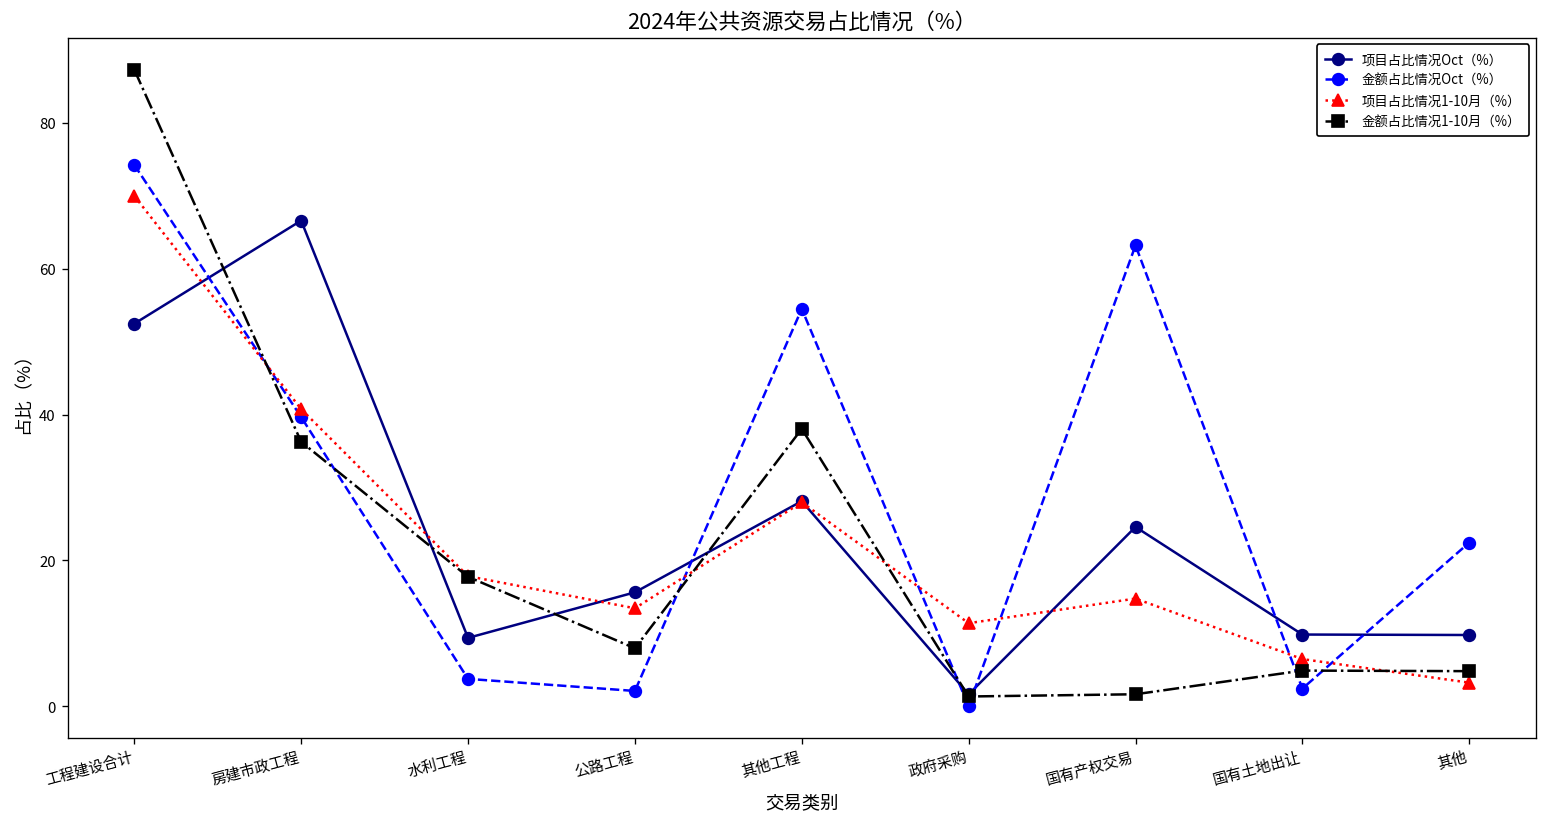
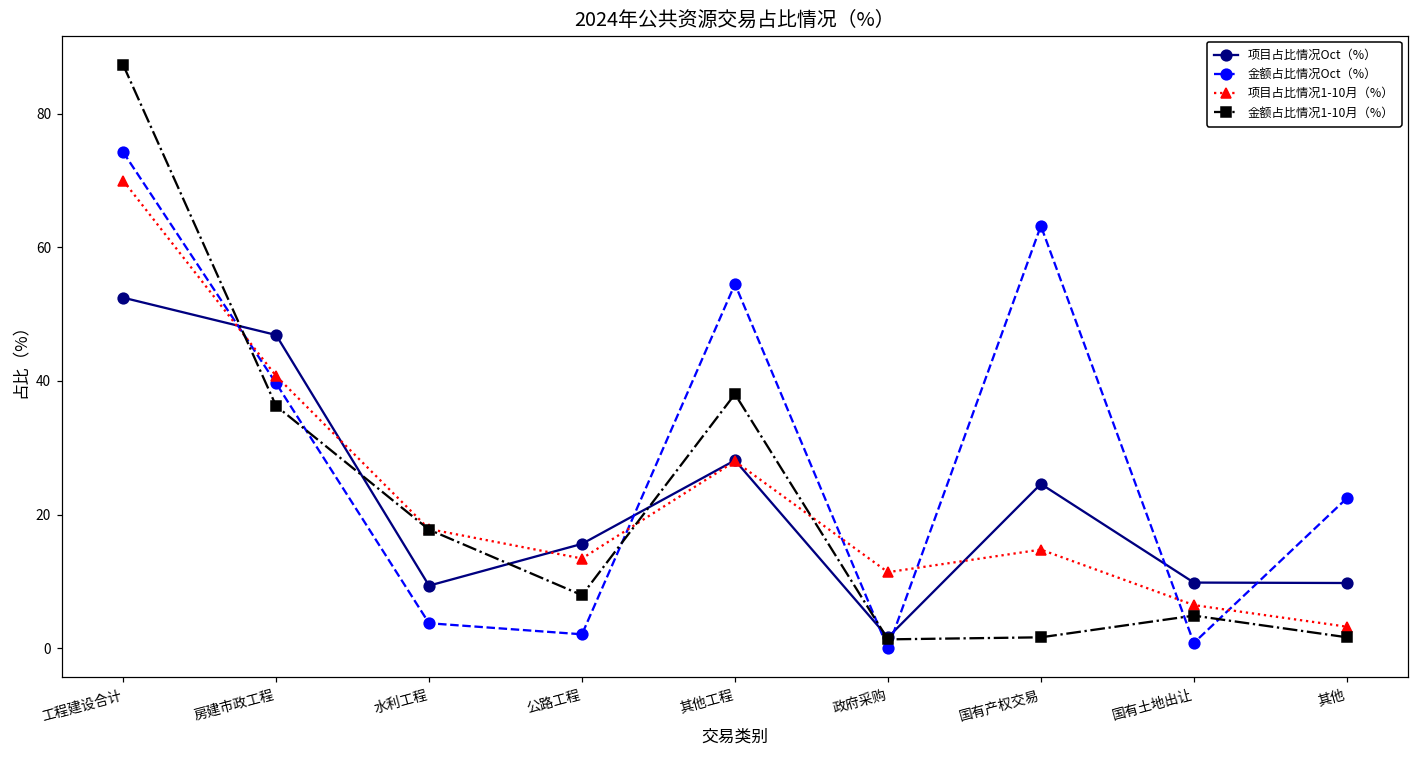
项目占比情况Oct（%）, 房建市政工程: 67 -> 47
金额占比情况Oct（%）, 国有土地出让: 2 -> 1
金额占比情况1-10月（%）, 其他: 5 -> 2
